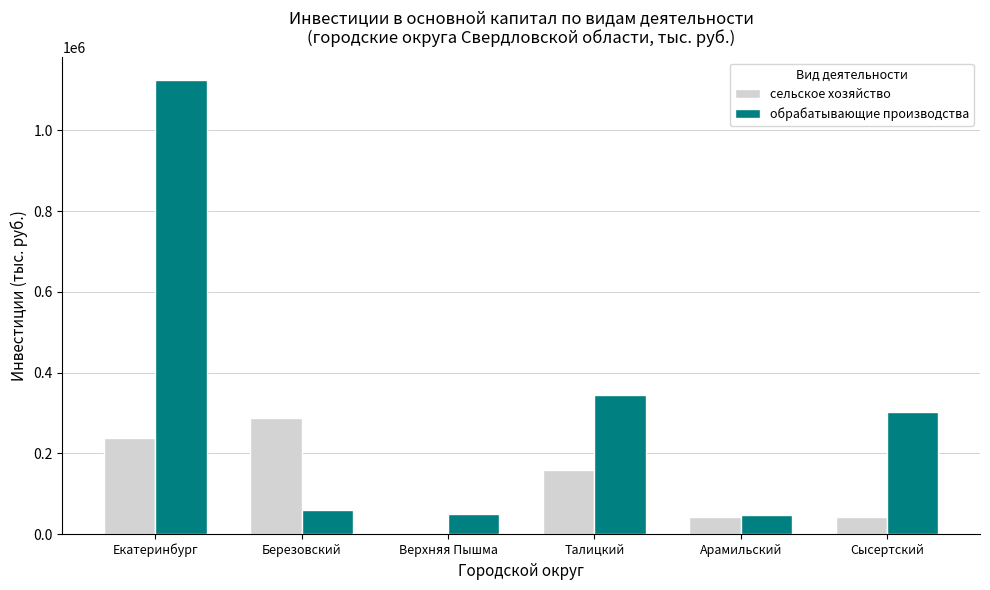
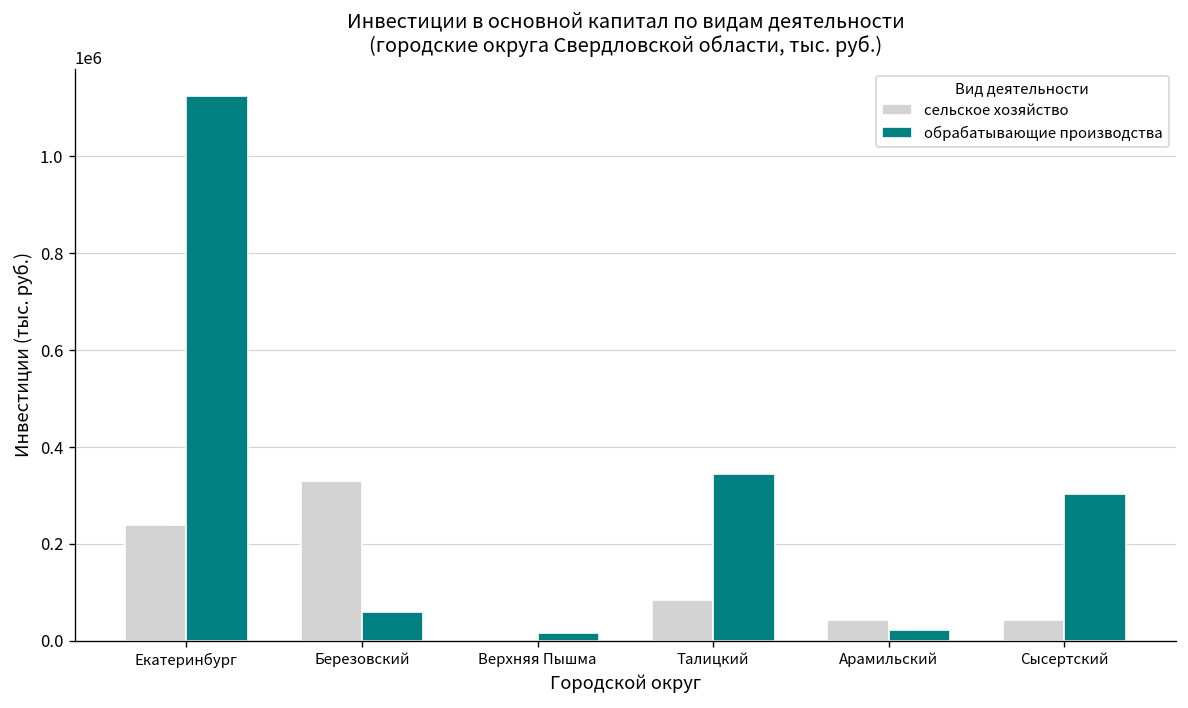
сельское хозяйство, Березовский: 290000 -> 330000
обрабатывающие производства, Верхняя Пышма: 50000 -> 20000
сельское хозяйство, Талицкий: 160000 -> 80000
обрабатывающие производства, Арамильский: 50000 -> 20000
